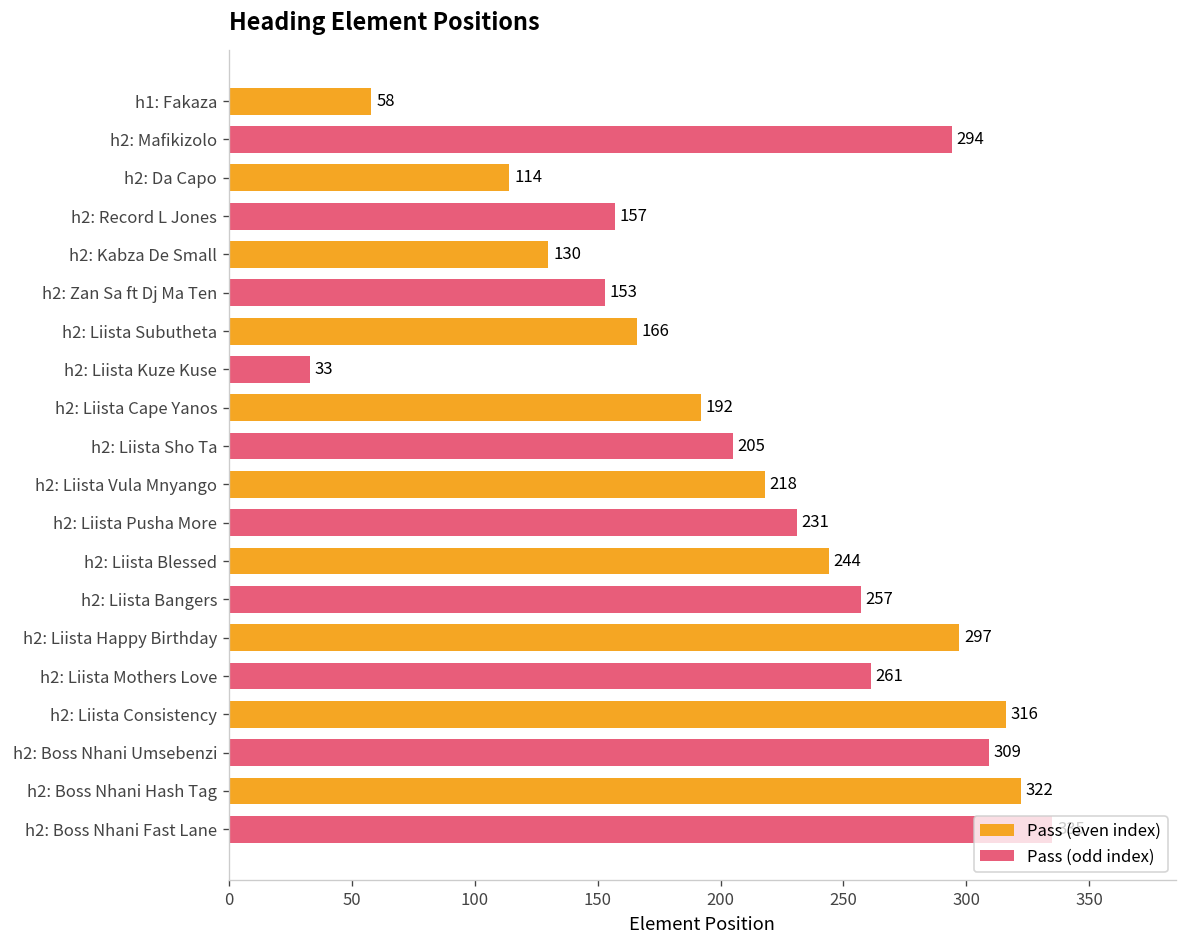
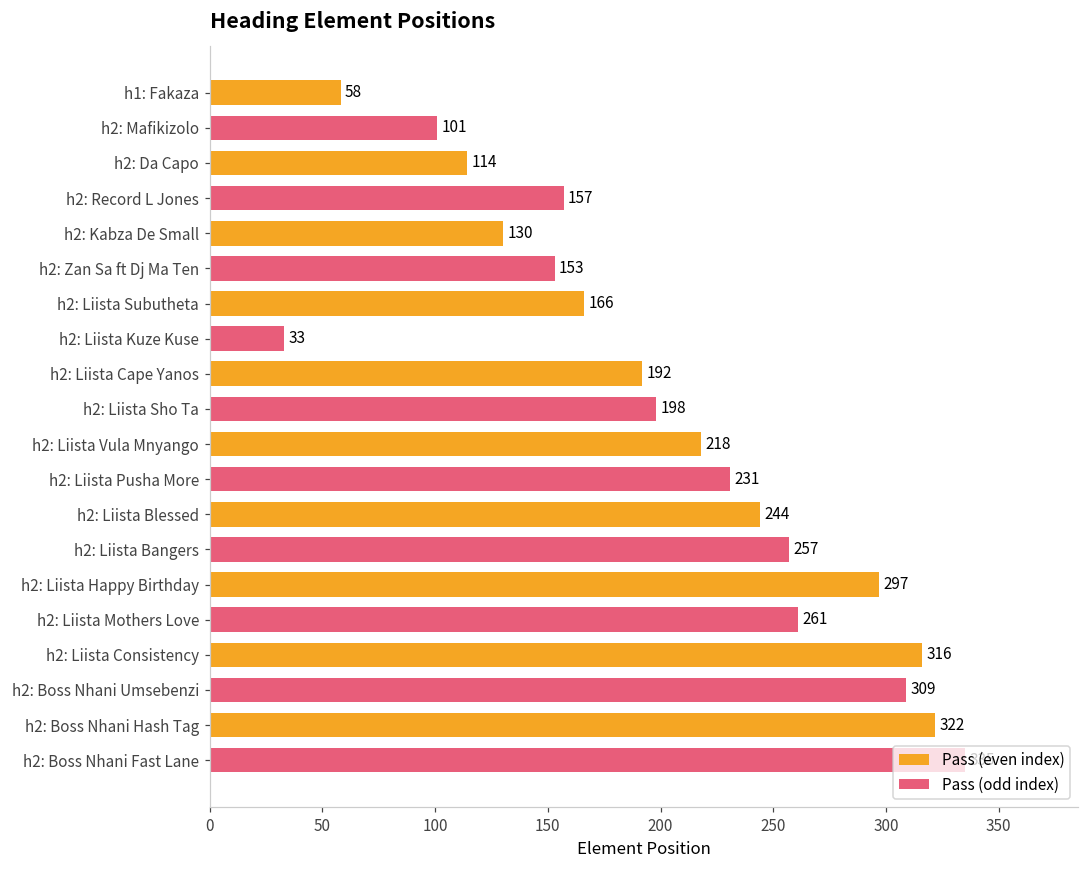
Pass (odd index), h2: Mafikizolo: 294 -> 101
Pass (odd index), h2: Liista Sho Ta: 205 -> 198
